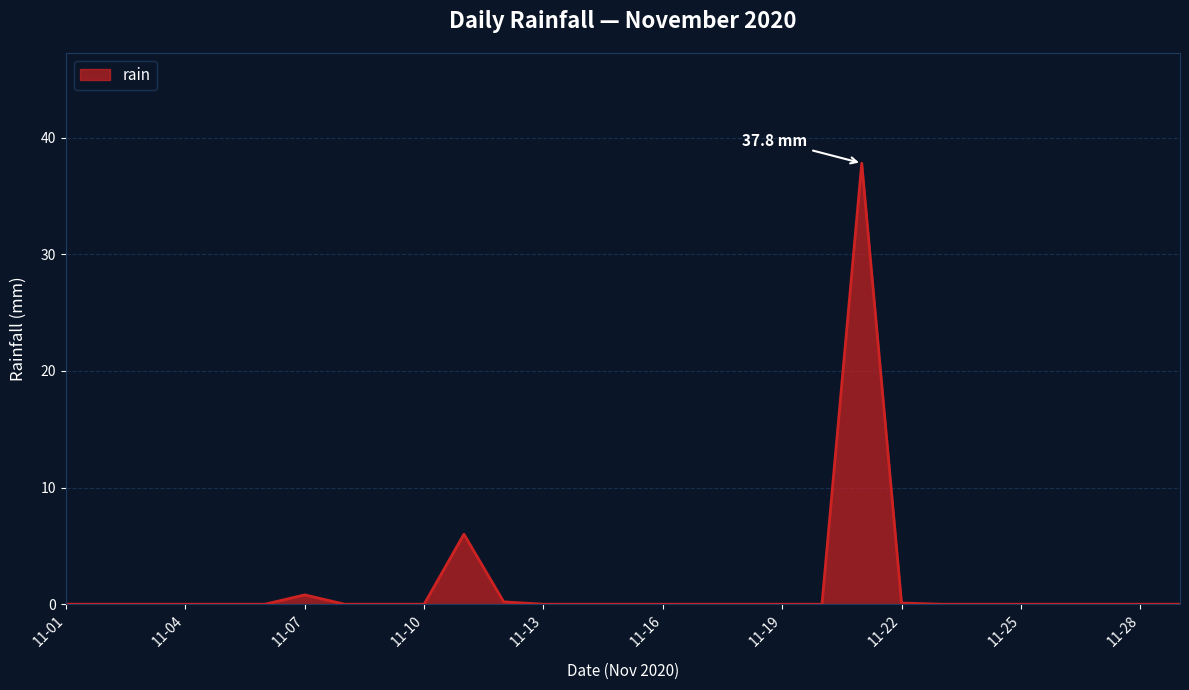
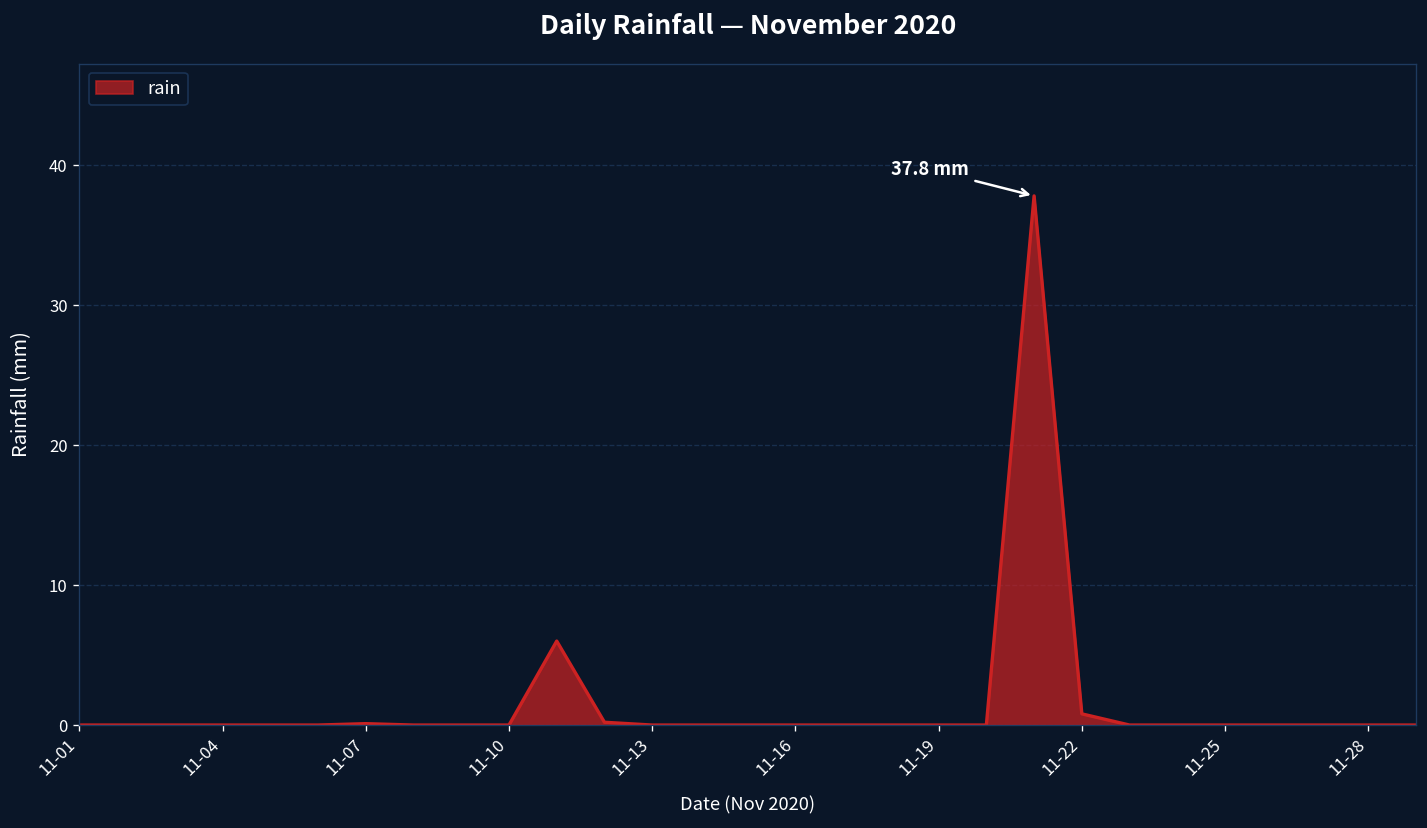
11-07: 0.8 -> 0.1
11-22: 0.1 -> 0.8
